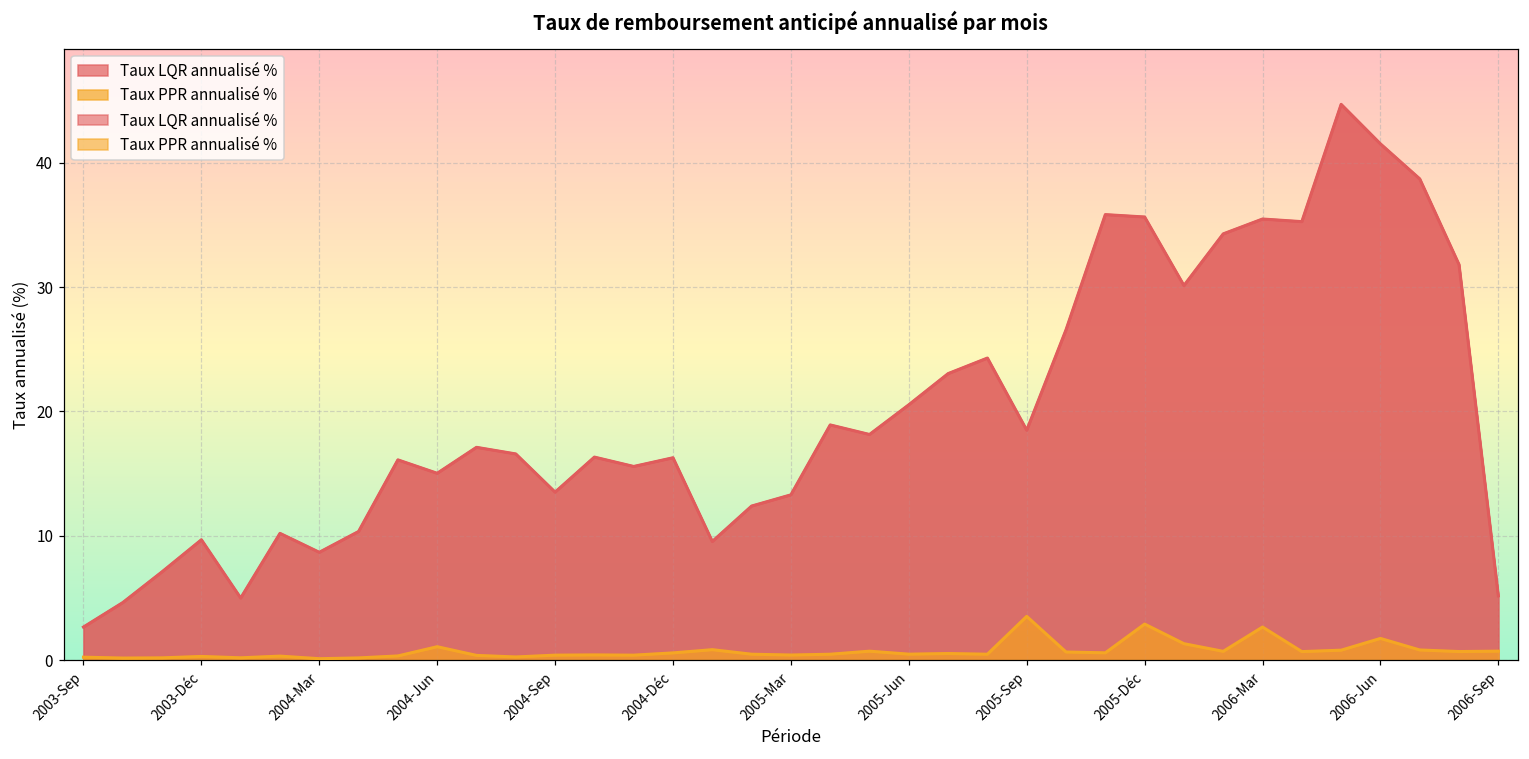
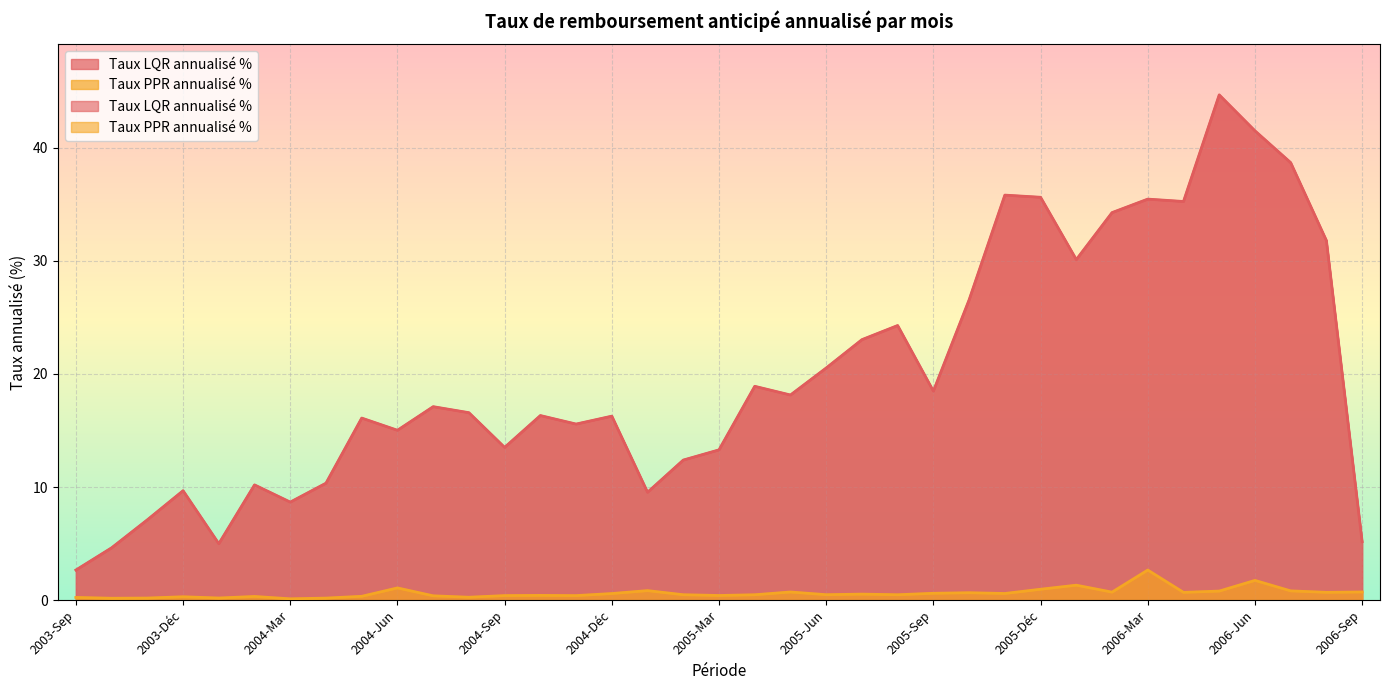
Taux PPR annualisé %, 2005-Sep: 3.5 -> 0.6
Taux PPR annualisé %, 2005-Déc: 2.9 -> 1.0
